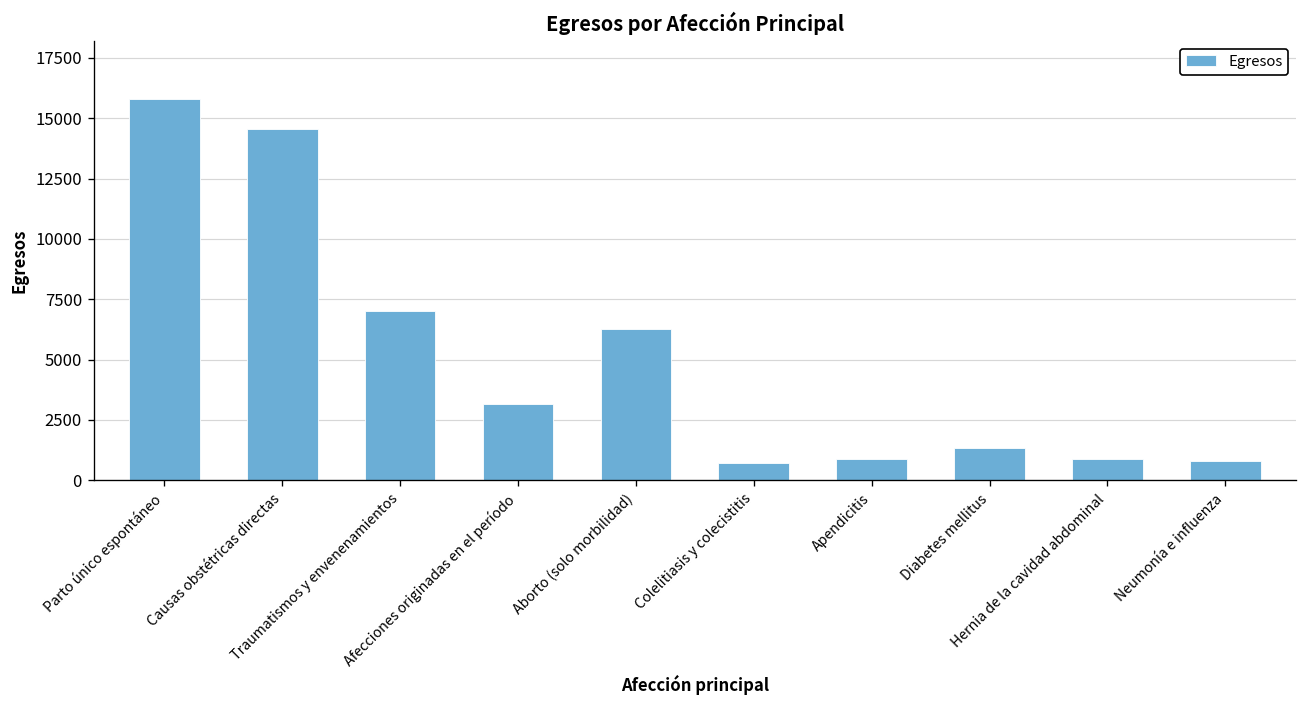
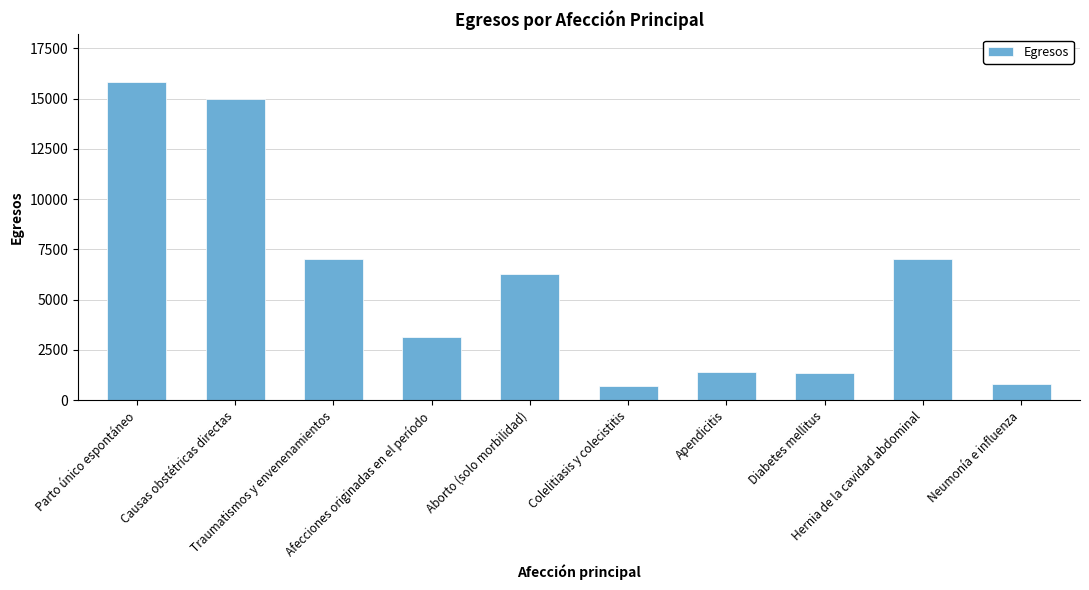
Causas obstétricas directas: 14500 -> 15000
Apendicitis: 900 -> 1400
Hernia de la cavidad abdominal: 900 -> 7000
